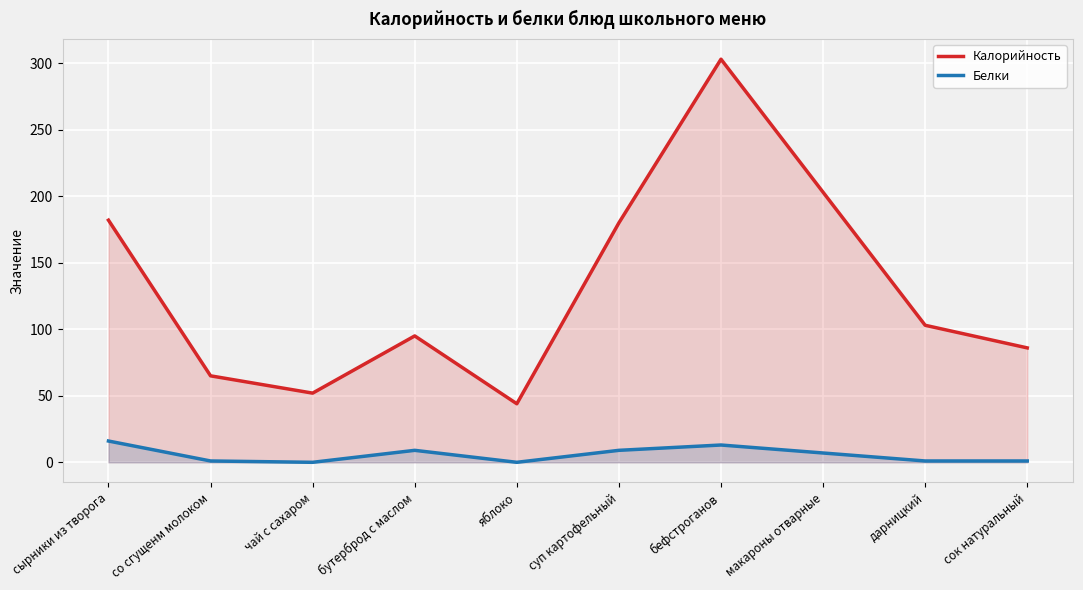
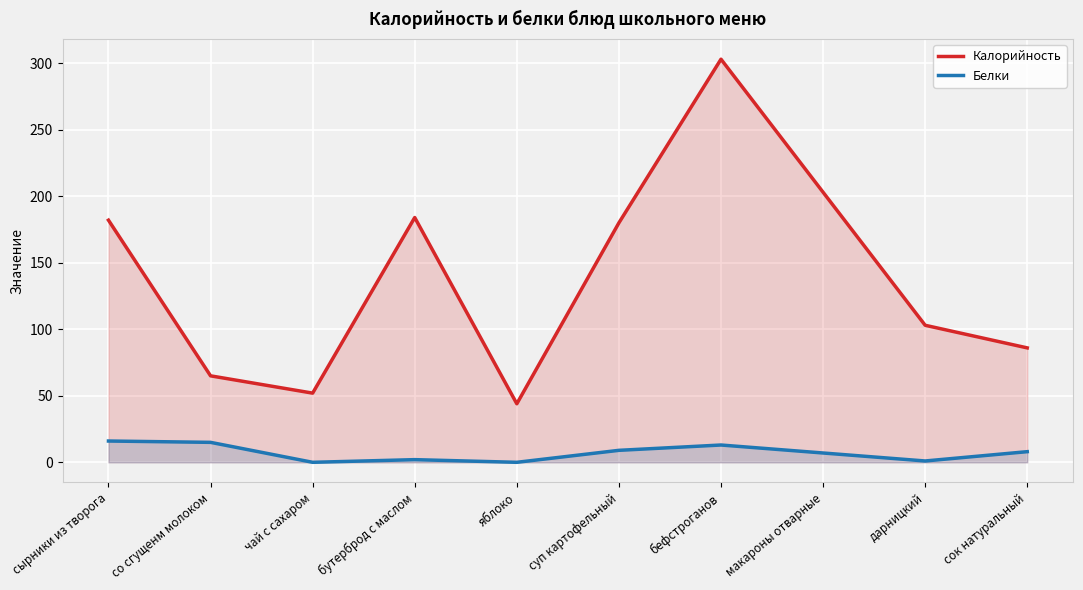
Белки, со сгущенм молоком: 1 -> 15
Калорийность, бутерброд с маслом: 95 -> 184
Белки, бутерброд с маслом: 9 -> 2
Белки, сок натуральный: 1 -> 8
